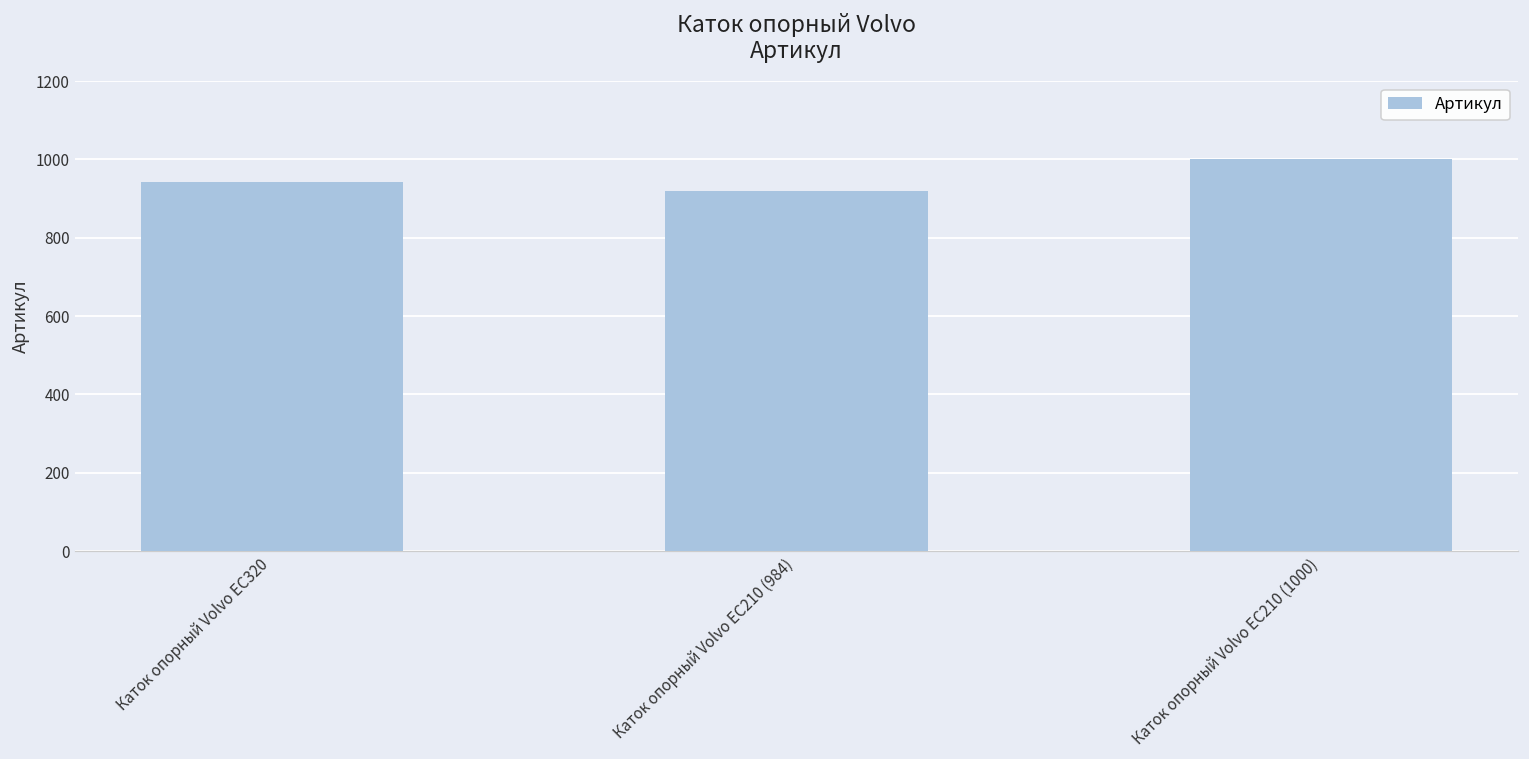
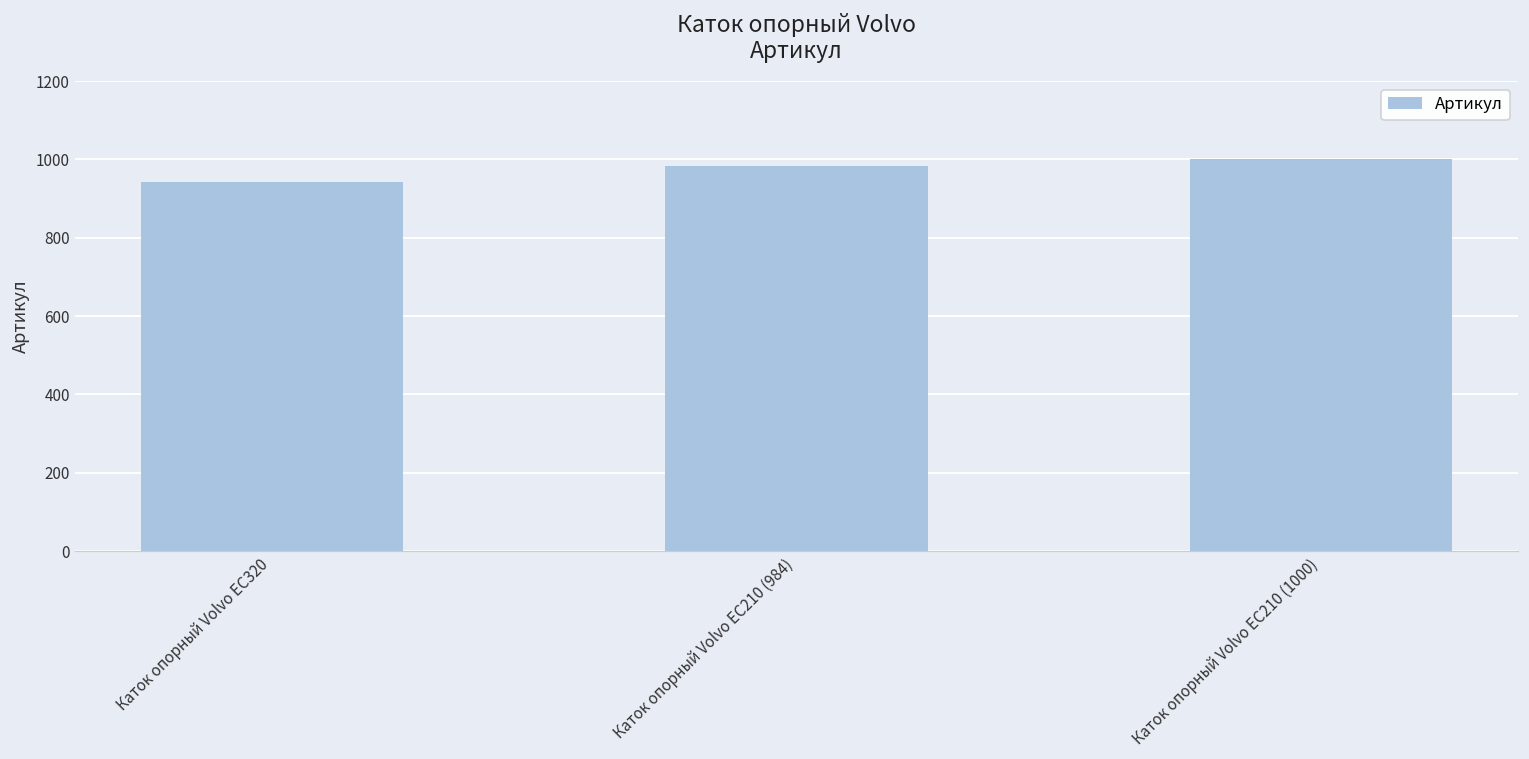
Каток опорный Volvo EC210 (984): 920 -> 980
